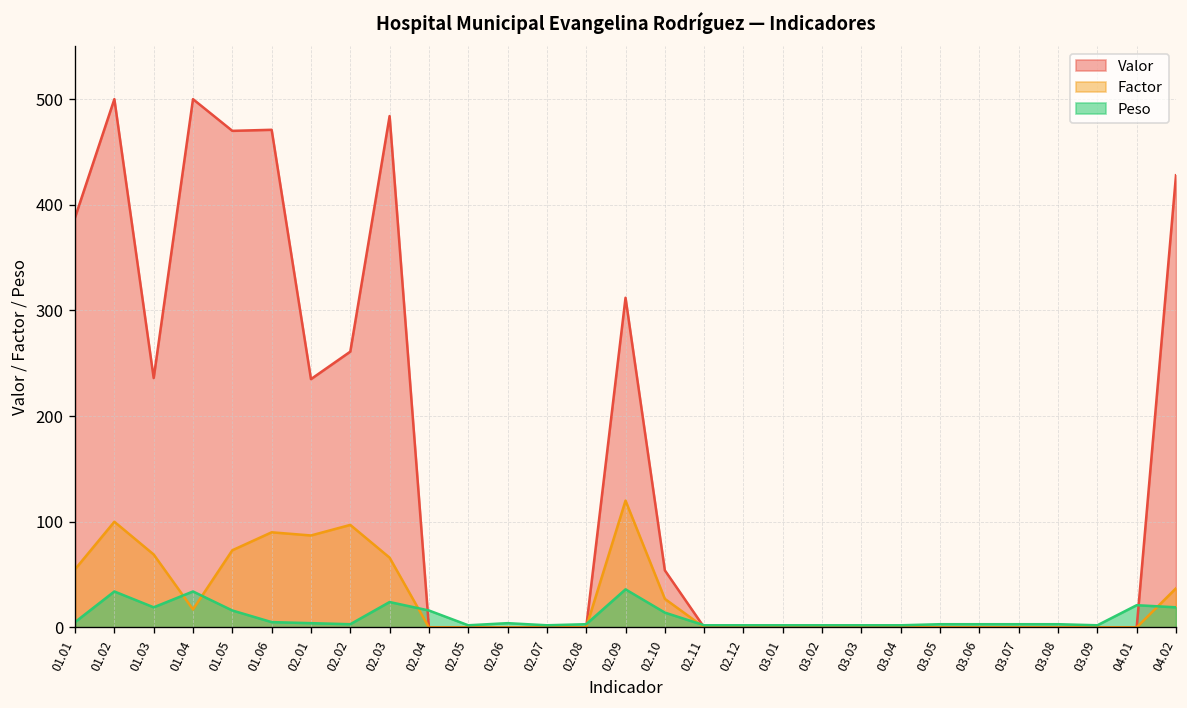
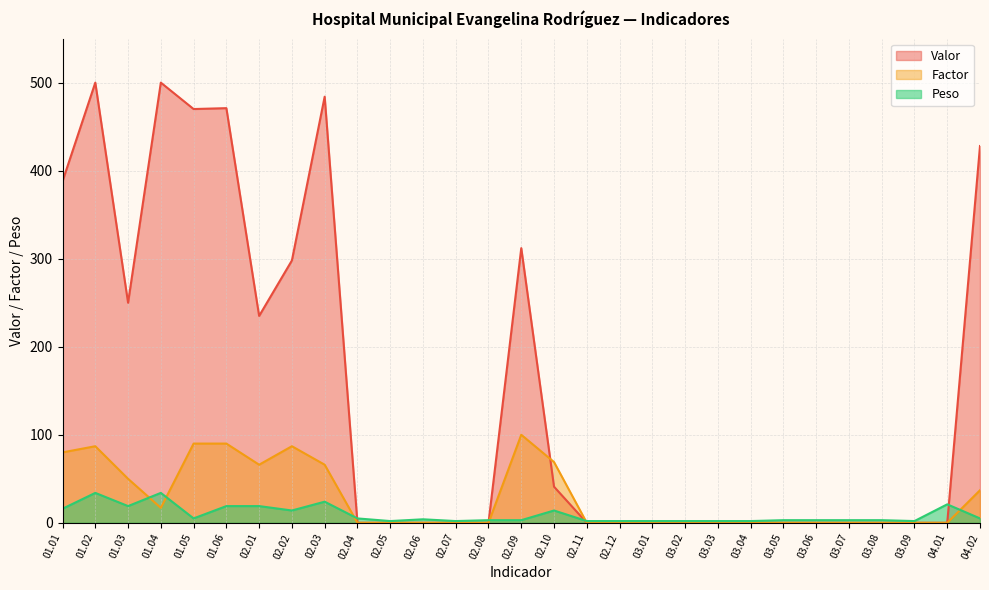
Factor, 01.01: 60 -> 80
Peso, 01.01: 10 -> 20
Factor, 01.02: 100 -> 90
Valor, 01.03: 240 -> 250
Factor, 01.03: 70 -> 50
Factor, 01.05: 70 -> 90
Peso, 01.05: 20 -> 10
Peso, 01.06: 10 -> 20
Factor, 02.01: 90 -> 70
Peso, 02.01: 0 -> 20
Valor, 02.02: 260 -> 300
Factor, 02.02: 100 -> 90
Peso, 02.02: 0 -> 10
Peso, 02.04: 20 -> 10
Factor, 02.09: 120 -> 100
Peso, 02.09: 40 -> 0
Valor, 02.10: 50 -> 40
Factor, 02.10: 30 -> 70
Peso, 04.02: 20 -> 10
